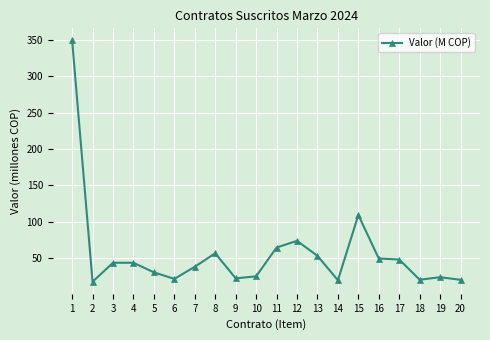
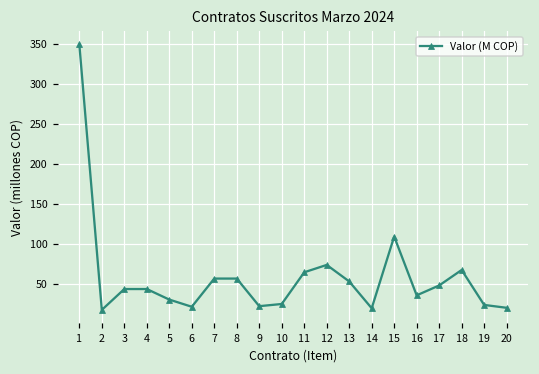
7: 40 -> 60
16: 50 -> 40
18: 20 -> 70
